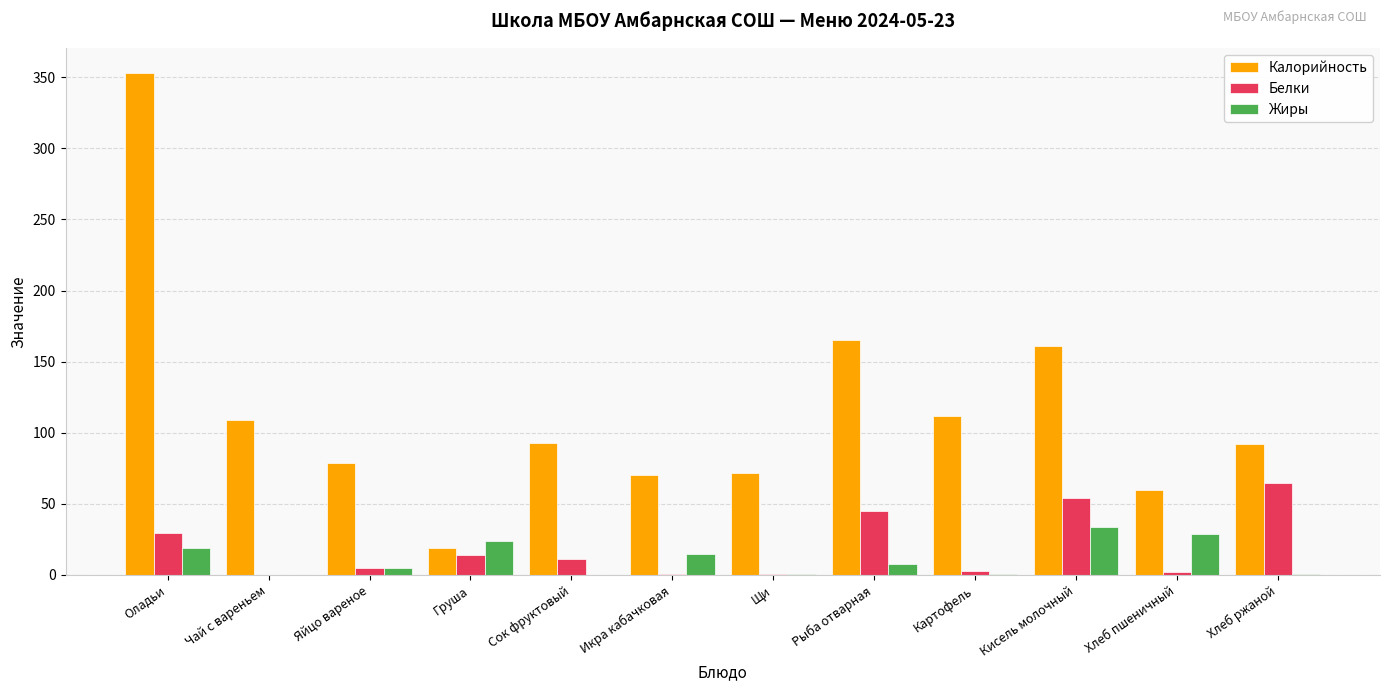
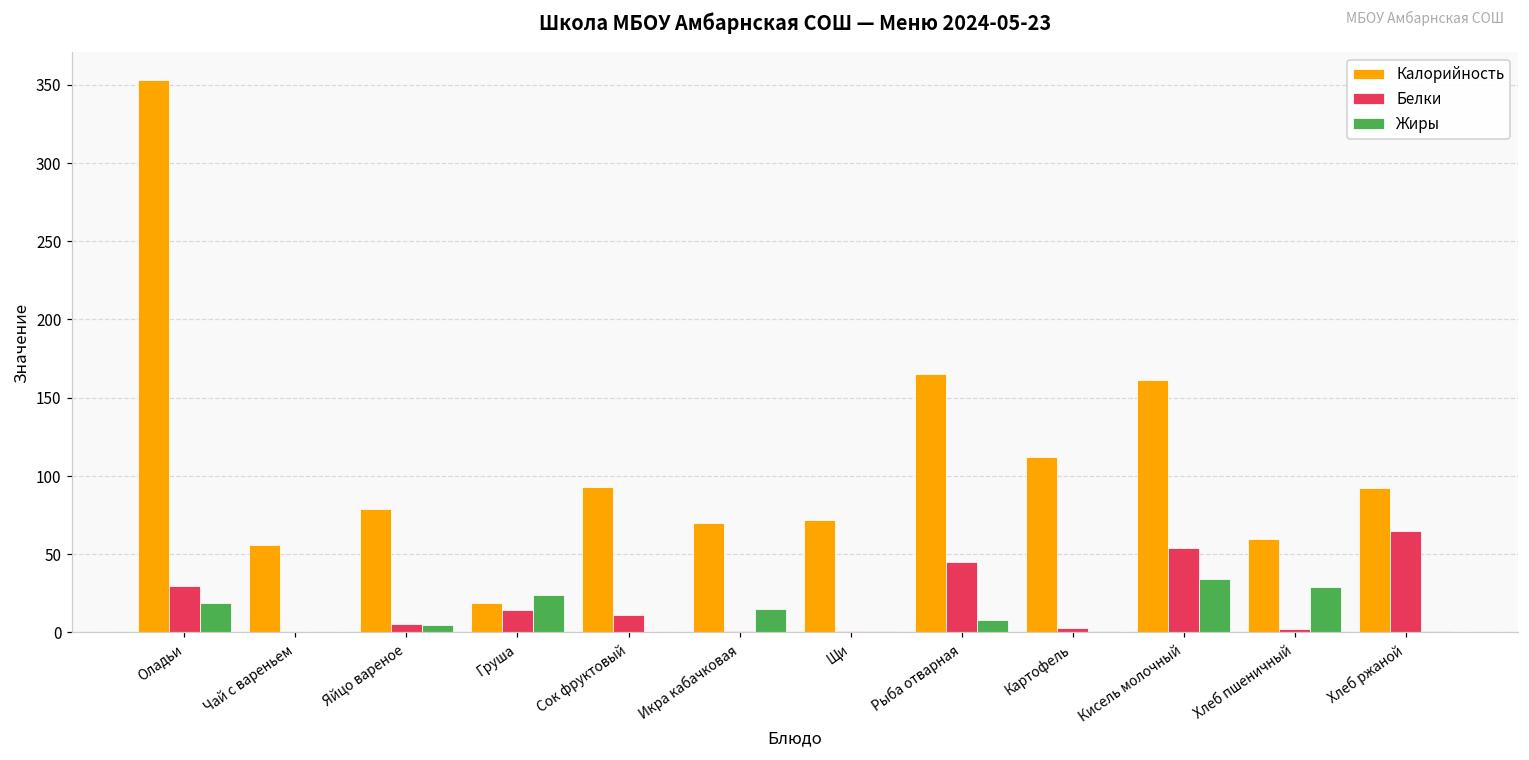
Калорийность, Чай с вареньем: 109 -> 56
